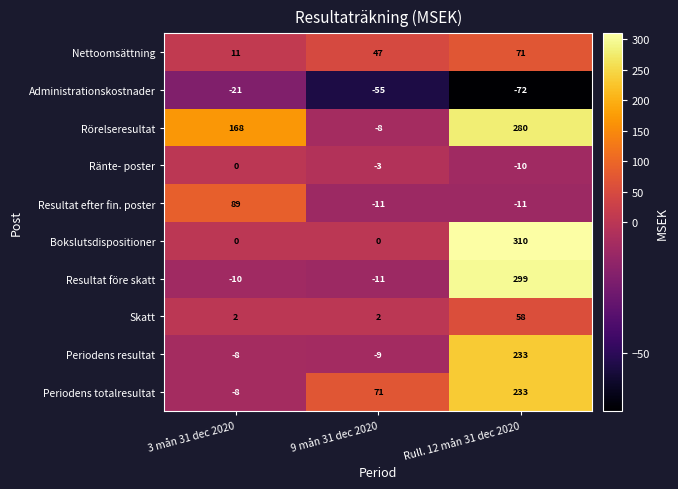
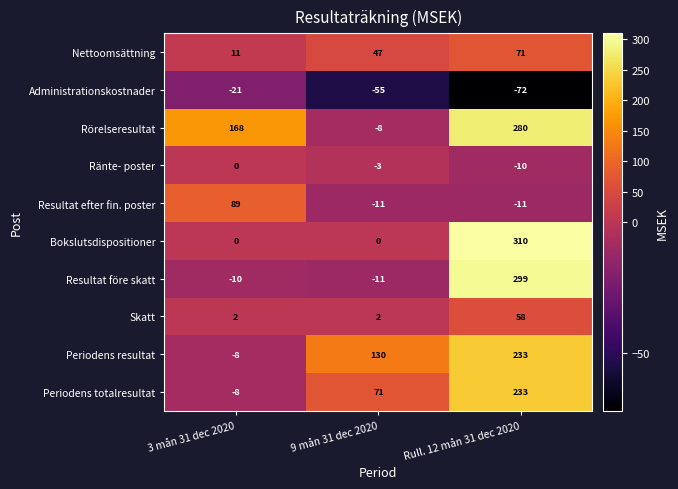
Periodens resultat, 9 mån 31 dec 2020: -9 -> 130
